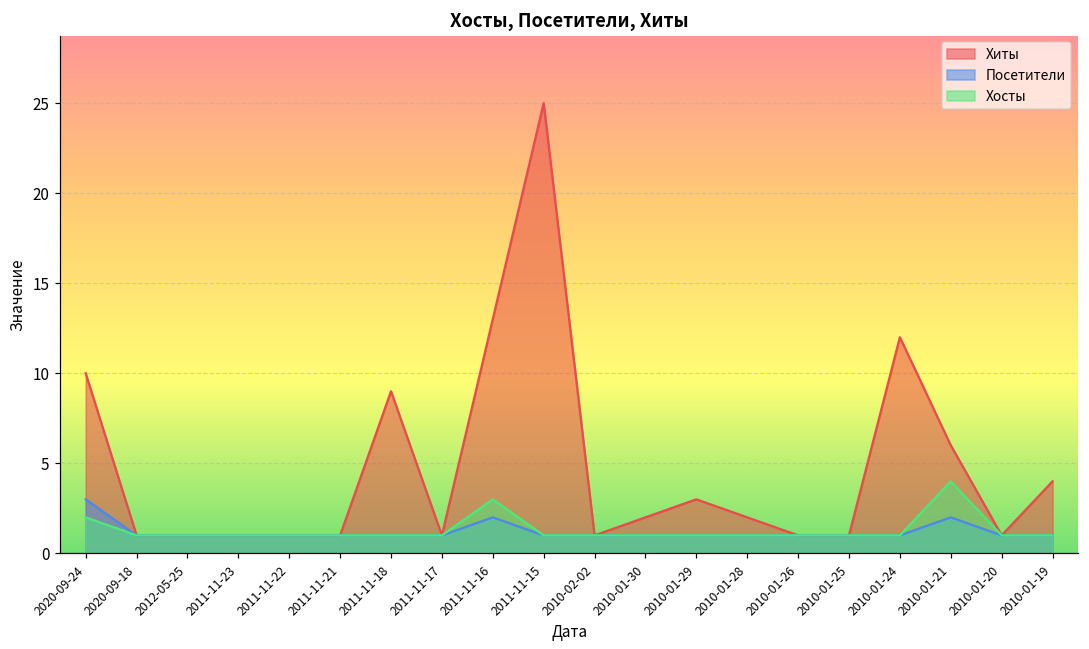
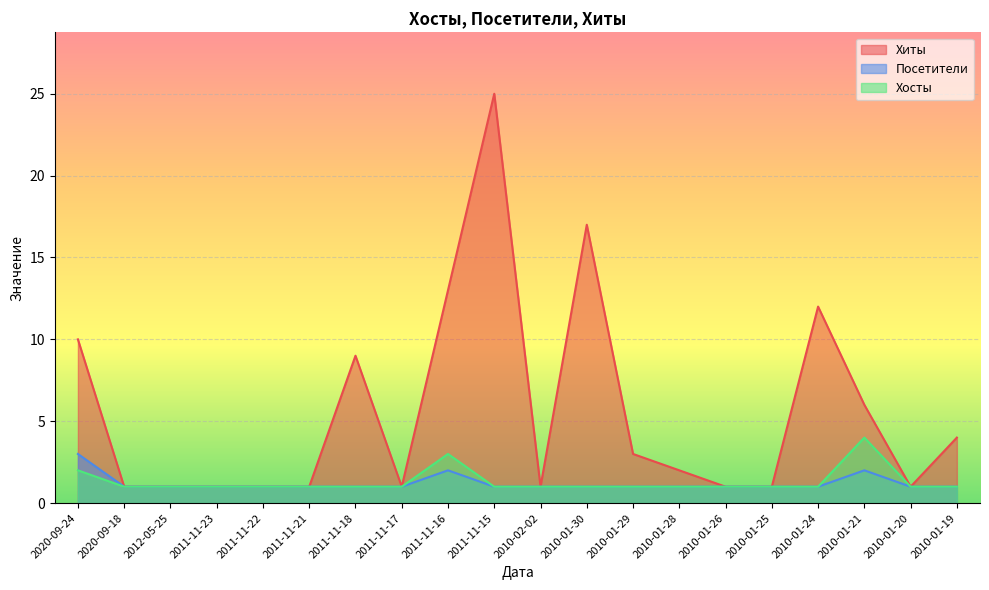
Хиты, 2010-01-30: 2 -> 17
